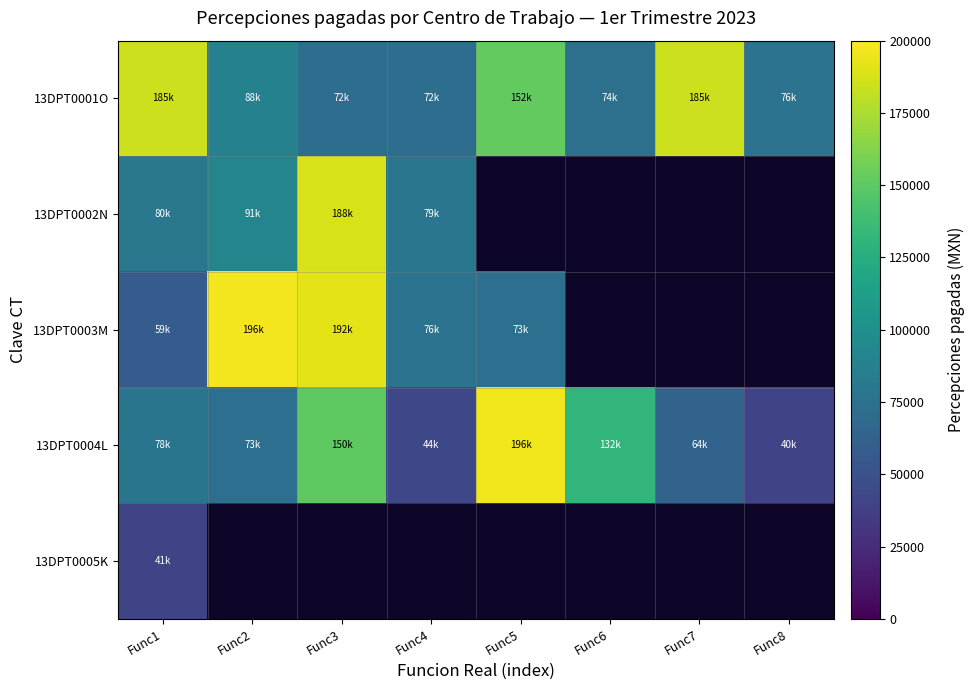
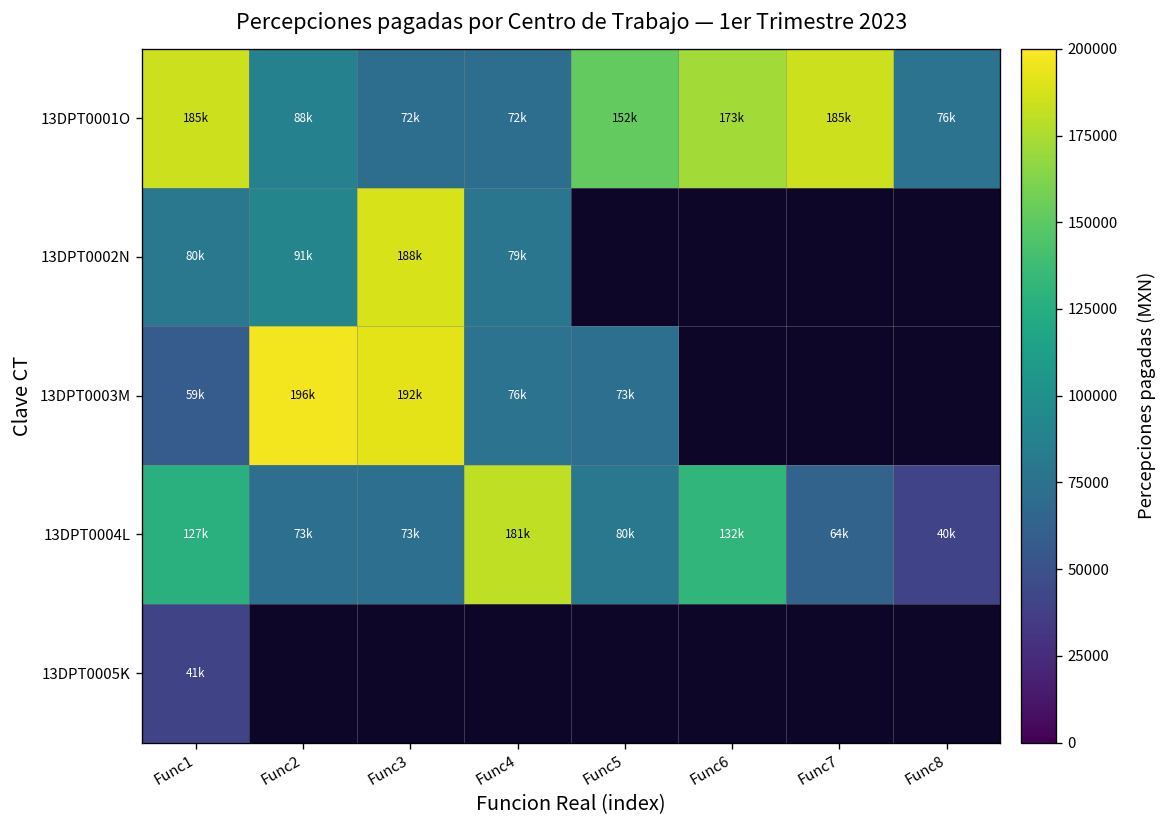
13DPT0001O, Func6: 74k -> 173k
13DPT0004L, Func1: 78k -> 127k
13DPT0004L, Func3: 150k -> 73k
13DPT0004L, Func4: 44k -> 181k
13DPT0004L, Func5: 196k -> 80k
